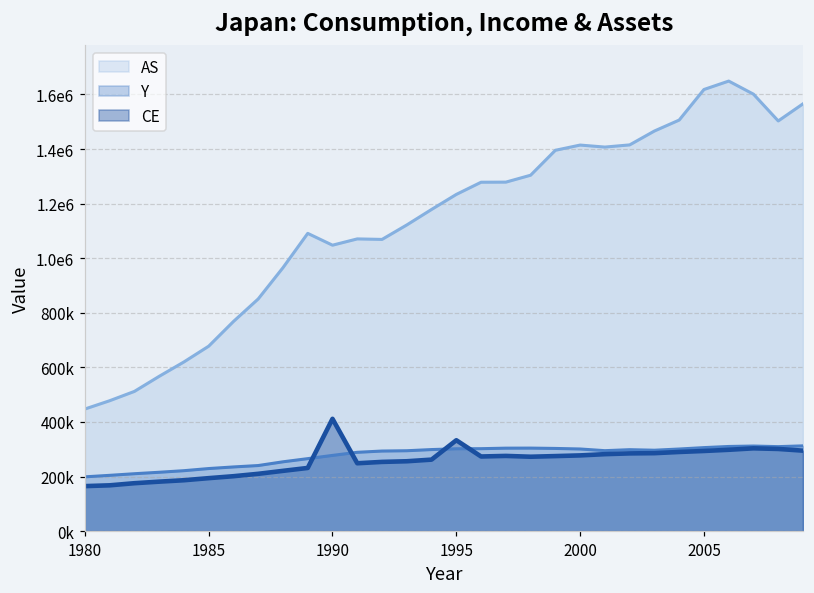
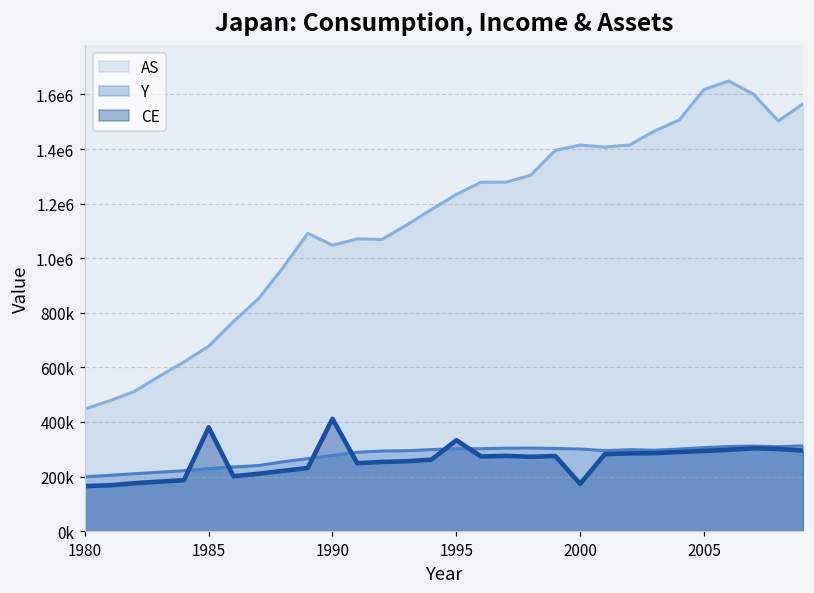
CE, 1985: 190000 -> 380000
CE, 2000: 280000 -> 170000
